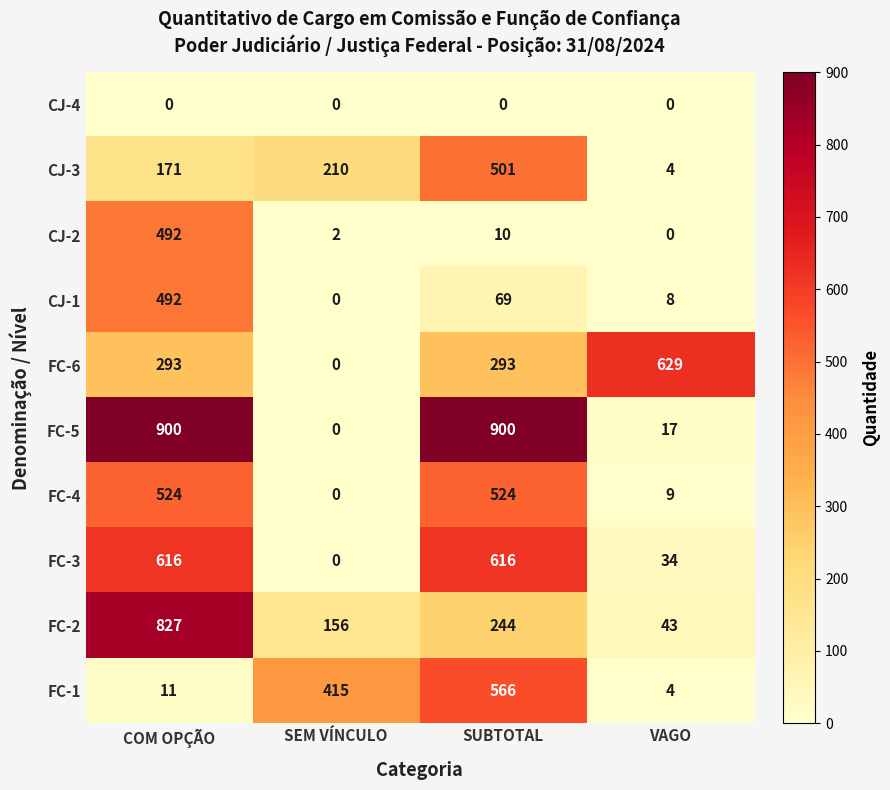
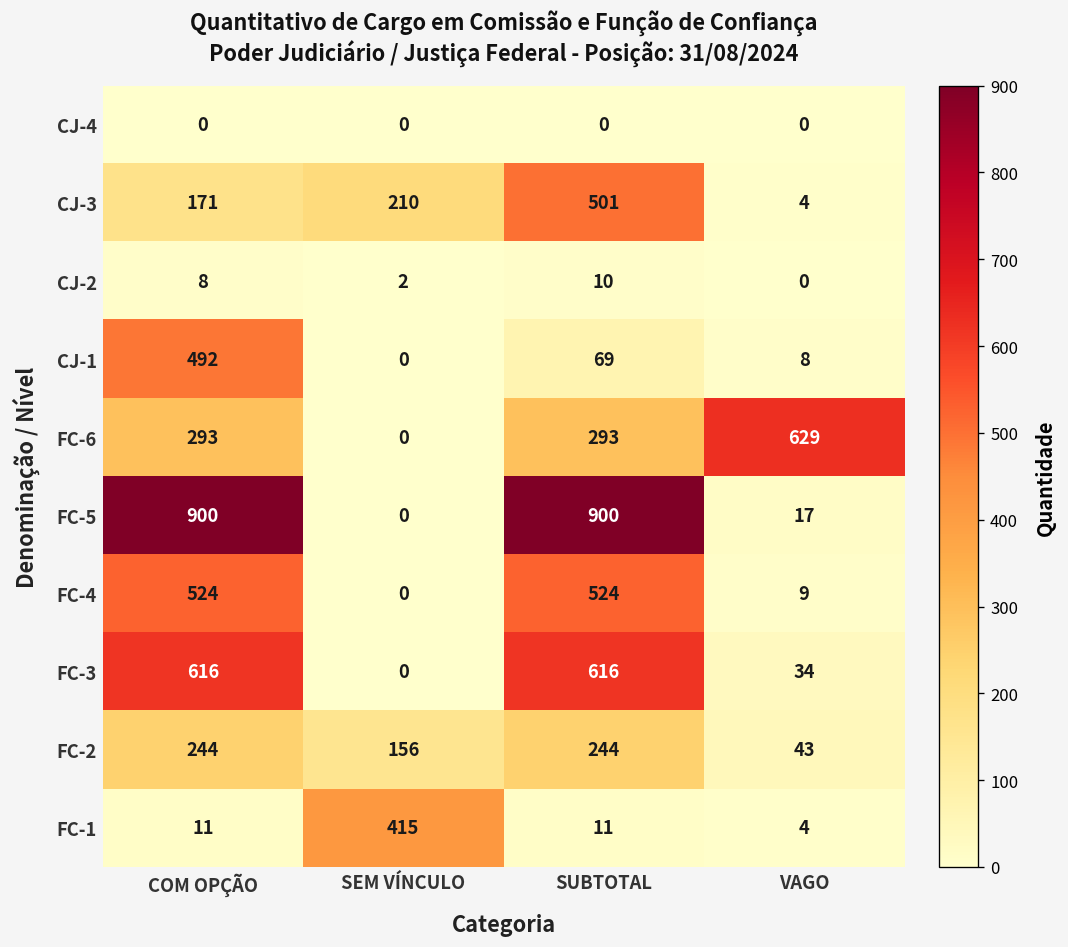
CJ-2, COM OPÇÃO: 492 -> 8
FC-2, COM OPÇÃO: 827 -> 244
FC-1, SUBTOTAL: 566 -> 11
